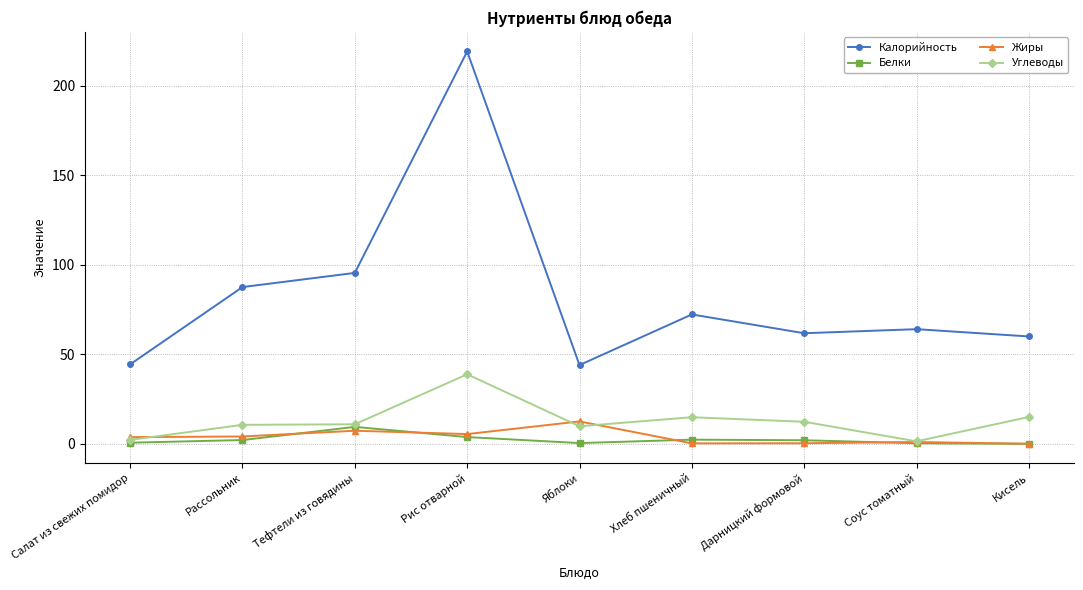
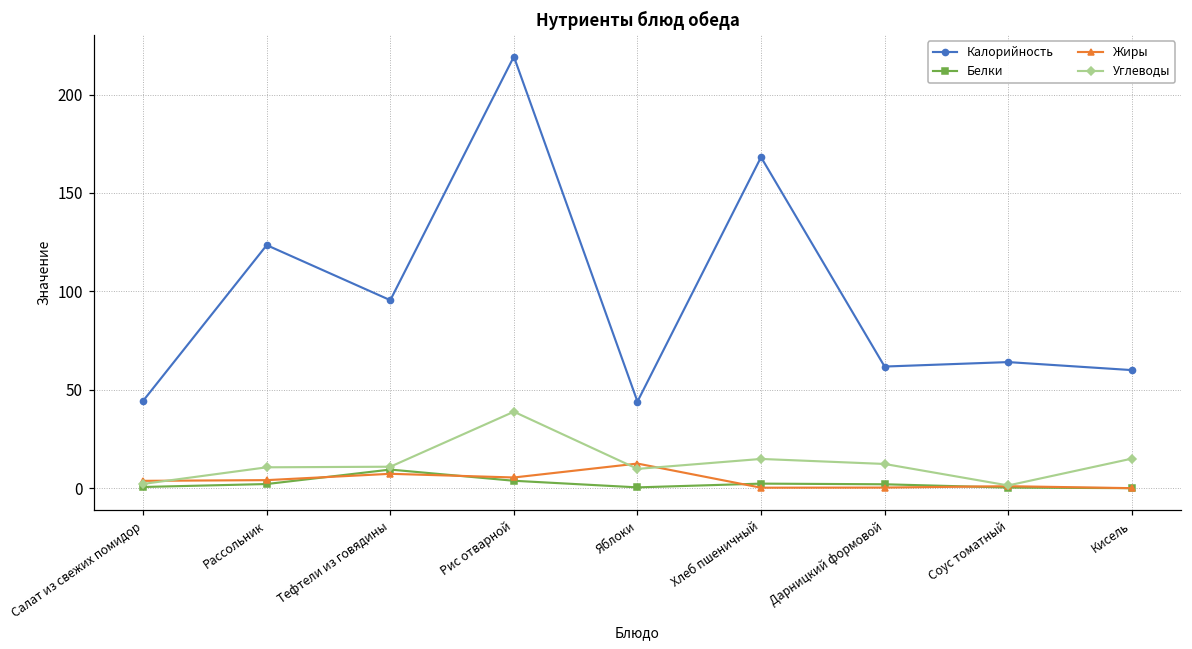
Калорийность, Рассольник: 88 -> 124
Калорийность, Хлеб пшеничный: 72 -> 168
